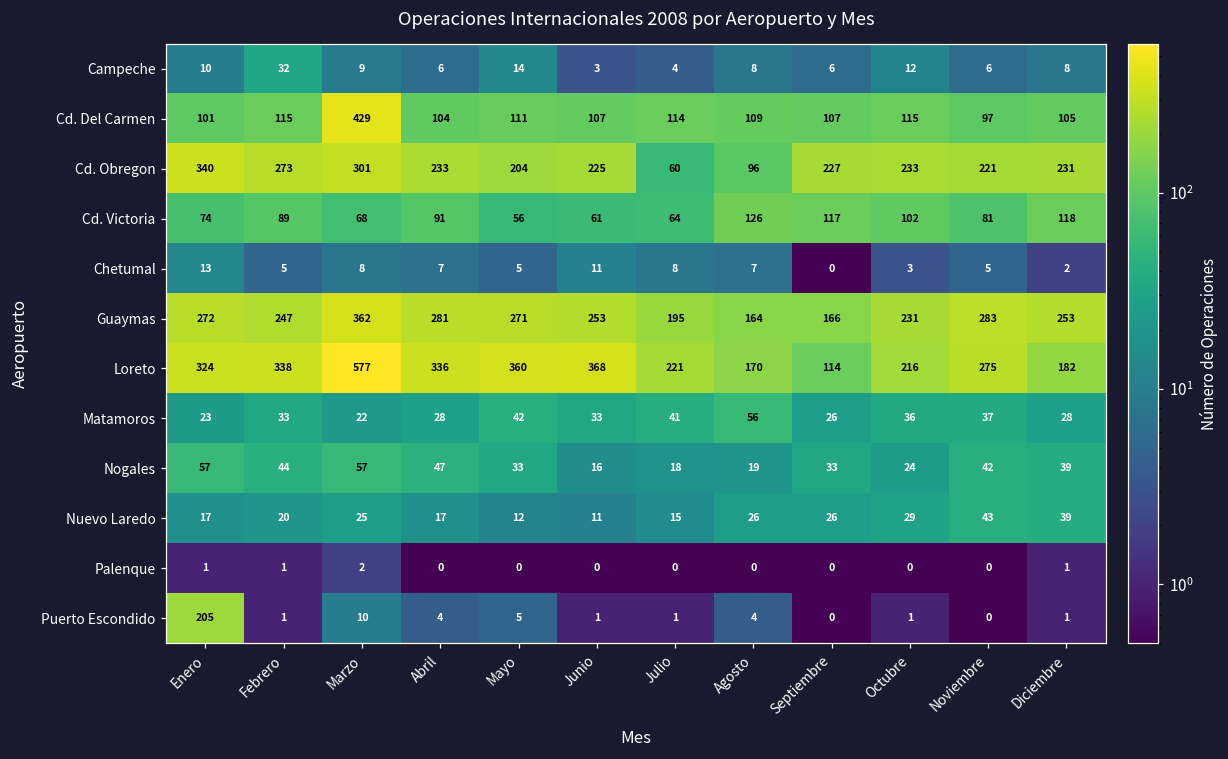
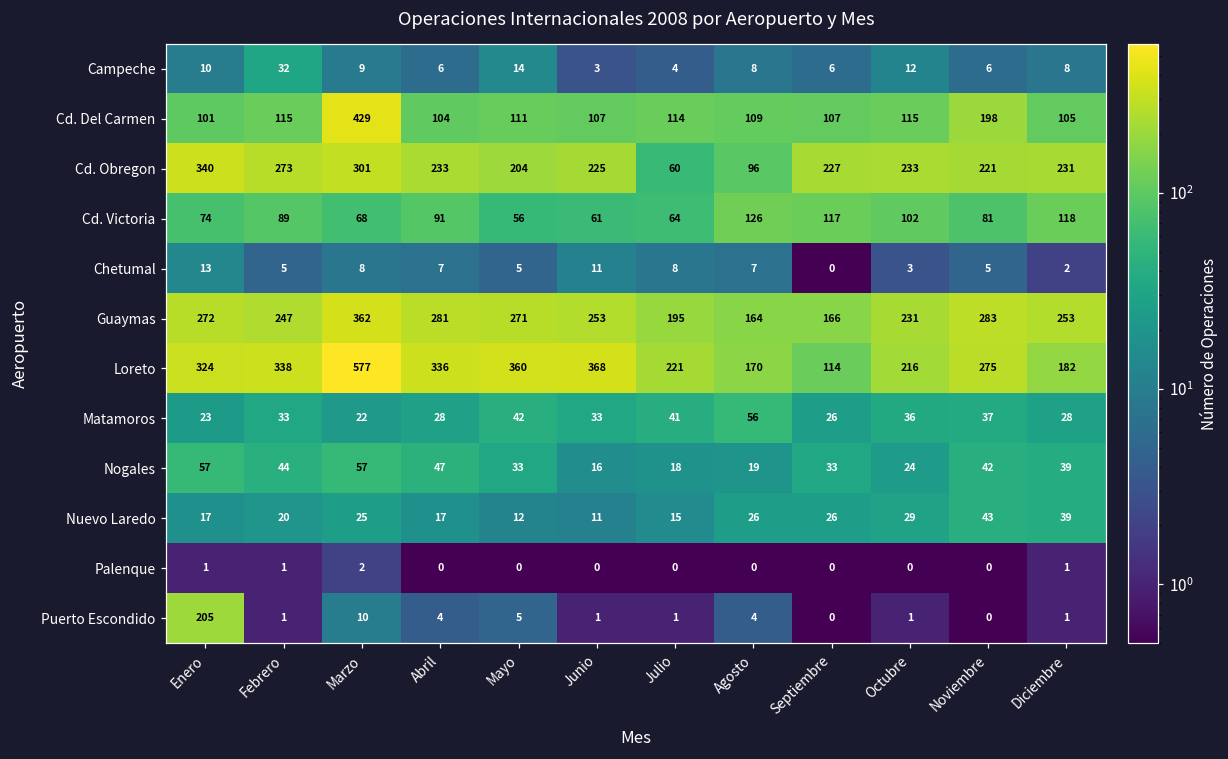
Cd. Del Carmen, Noviembre: 97 -> 198
